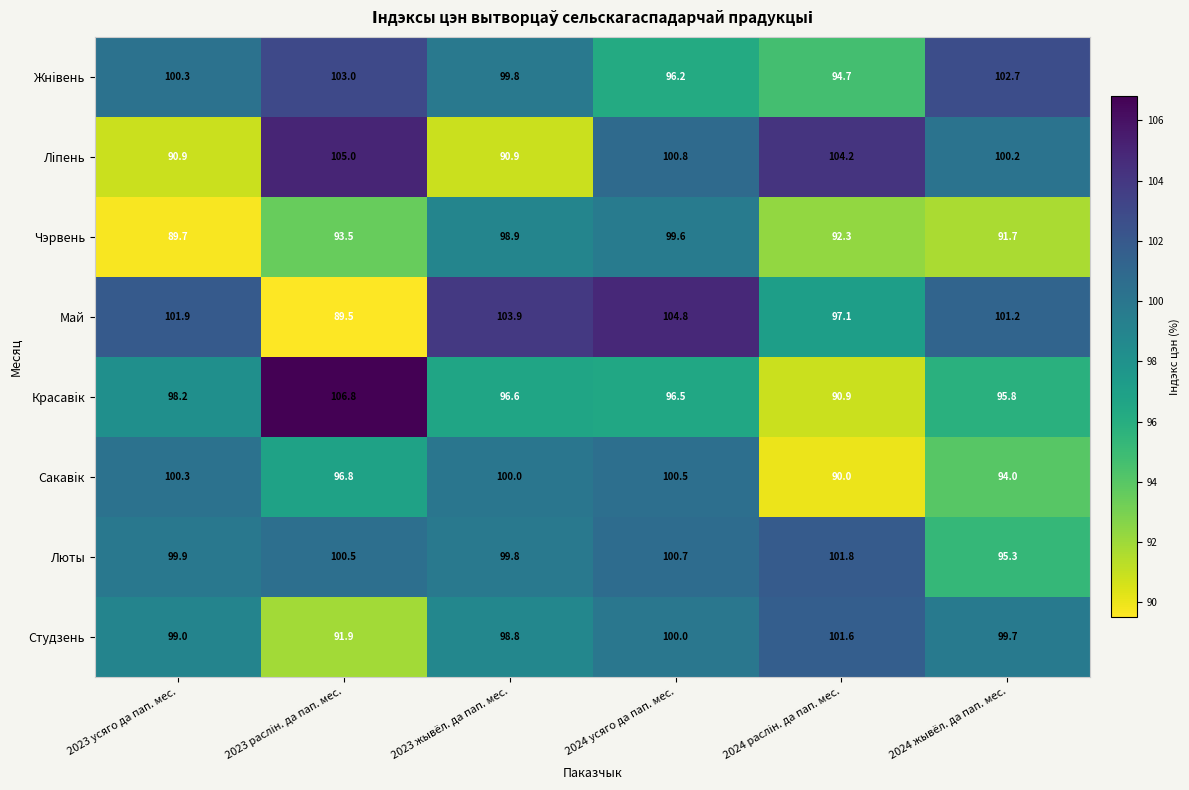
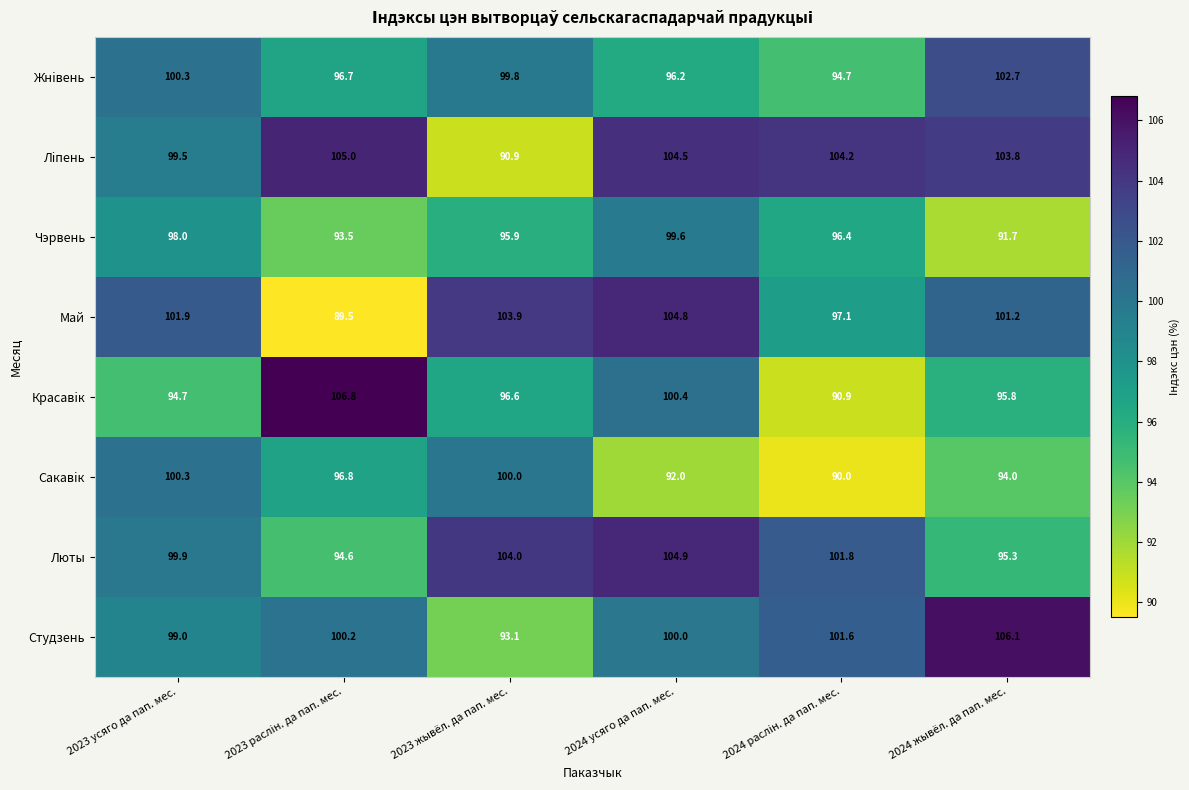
Жнiвень, 2023 раслін. да пап. мес.: 103.0 -> 96.7
Лiпень, 2023 усяго да пап. мес.: 90.9 -> 99.5
Лiпень, 2024 усяго да пап. мес.: 100.8 -> 104.5
Лiпень, 2024 жывёл. да пап. мес.: 100.2 -> 103.8
Чэрвень, 2023 усяго да пап. мес.: 89.7 -> 98.0
Чэрвень, 2023 жывёл. да пап. мес.: 98.9 -> 95.9
Чэрвень, 2024 раслін. да пап. мес.: 92.3 -> 96.4
Красавiк, 2023 усяго да пап. мес.: 98.2 -> 94.7
Красавiк, 2024 усяго да пап. мес.: 96.5 -> 100.4
Сакавiк, 2024 усяго да пап. мес.: 100.5 -> 92.0
Люты, 2023 раслін. да пап. мес.: 100.5 -> 94.6
Люты, 2023 жывёл. да пап. мес.: 99.8 -> 104.0
Люты, 2024 усяго да пап. мес.: 100.7 -> 104.9
Студзень, 2023 раслін. да пап. мес.: 91.9 -> 100.2
Студзень, 2023 жывёл. да пап. мес.: 98.8 -> 93.1
Студзень, 2024 жывёл. да пап. мес.: 99.7 -> 106.1
